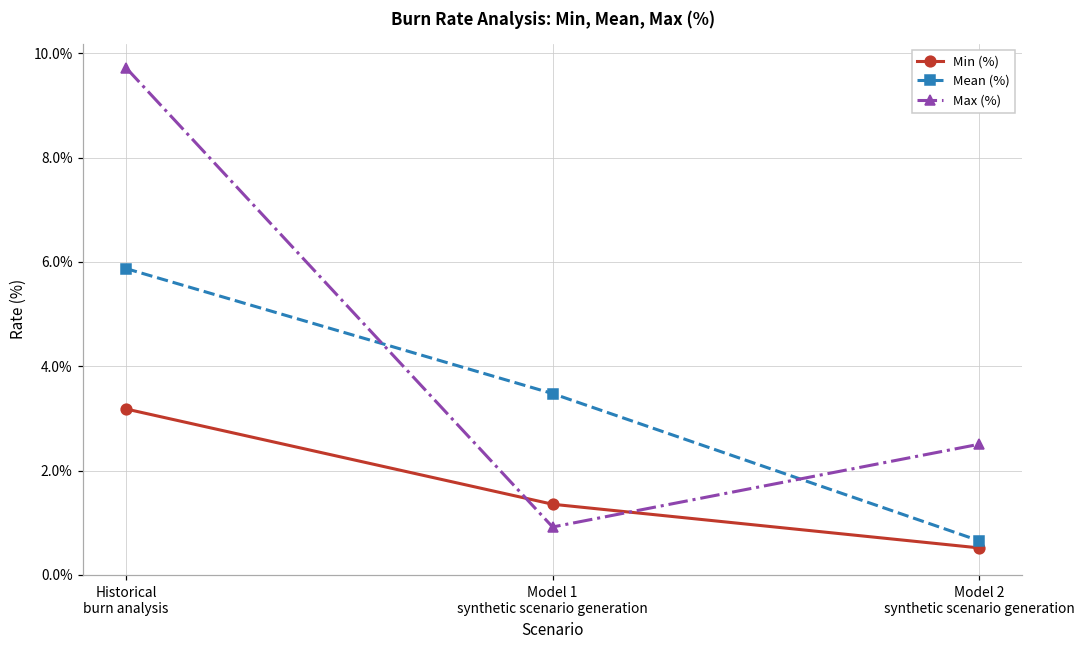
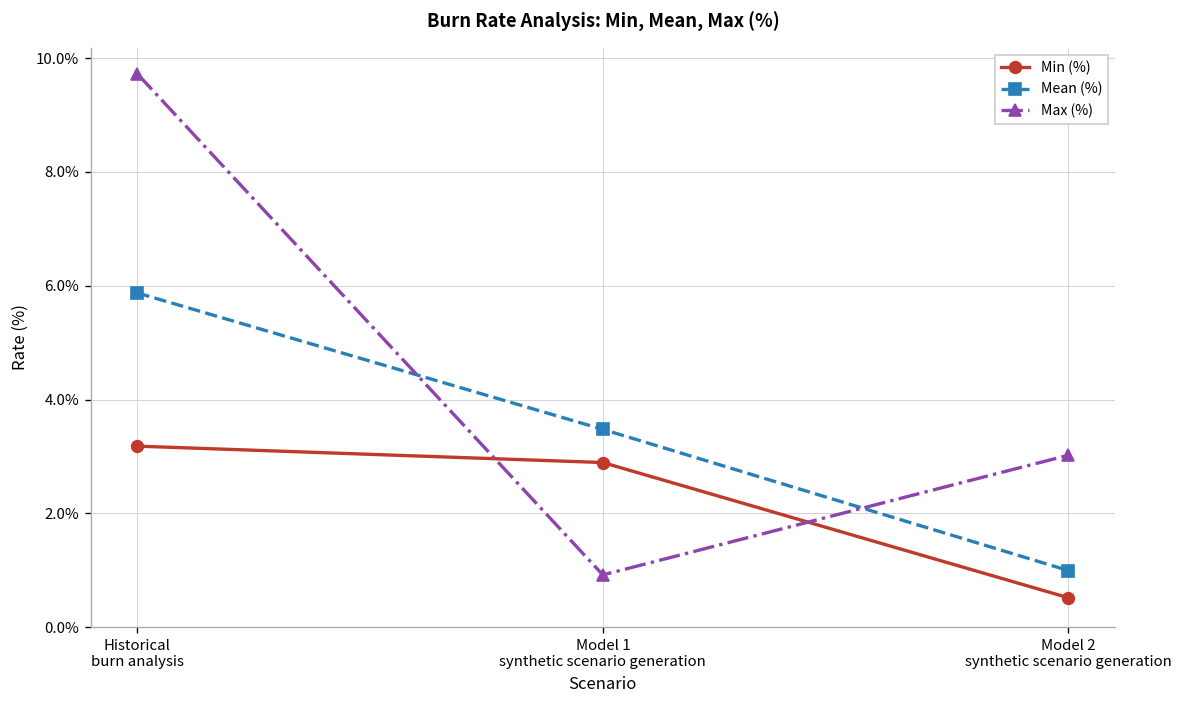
Min (%), Model 1 synthetic scenario generation: 1.4% -> 2.9%
Mean (%), Model 2 synthetic scenario generation: 0.7% -> 1.0%
Max (%), Model 2 synthetic scenario generation: 2.5% -> 3.0%
